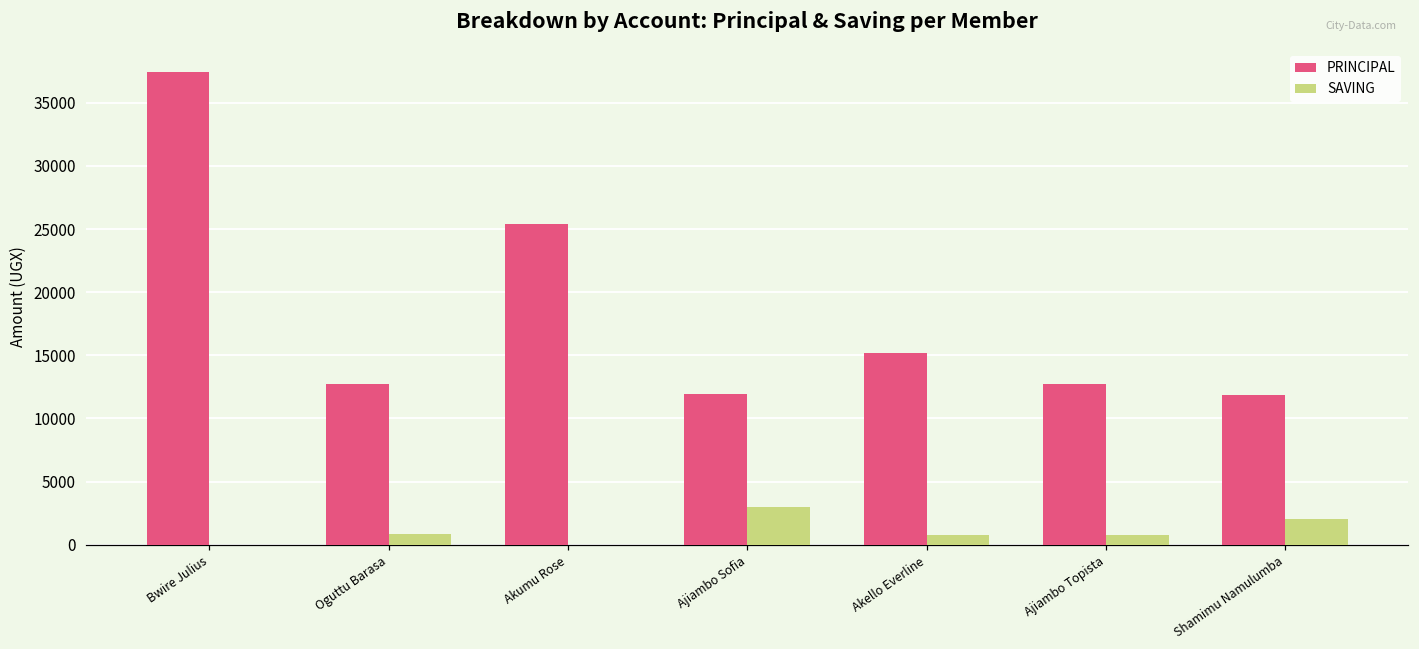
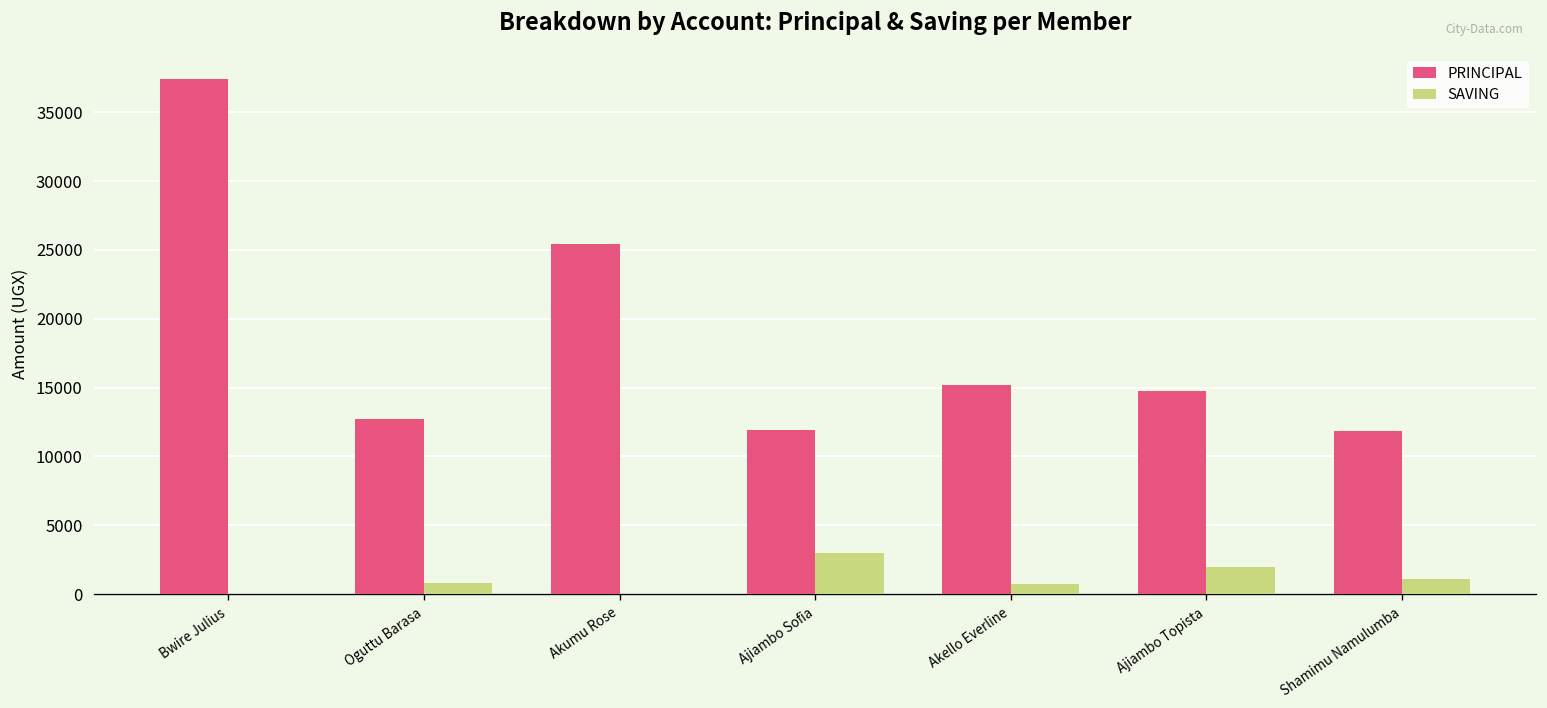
PRINCIPAL, Ajiambo Topista: 12700 -> 14700
SAVING, Ajiambo Topista: 800 -> 2000
SAVING, Shamimu Namulumba: 2000 -> 1100
